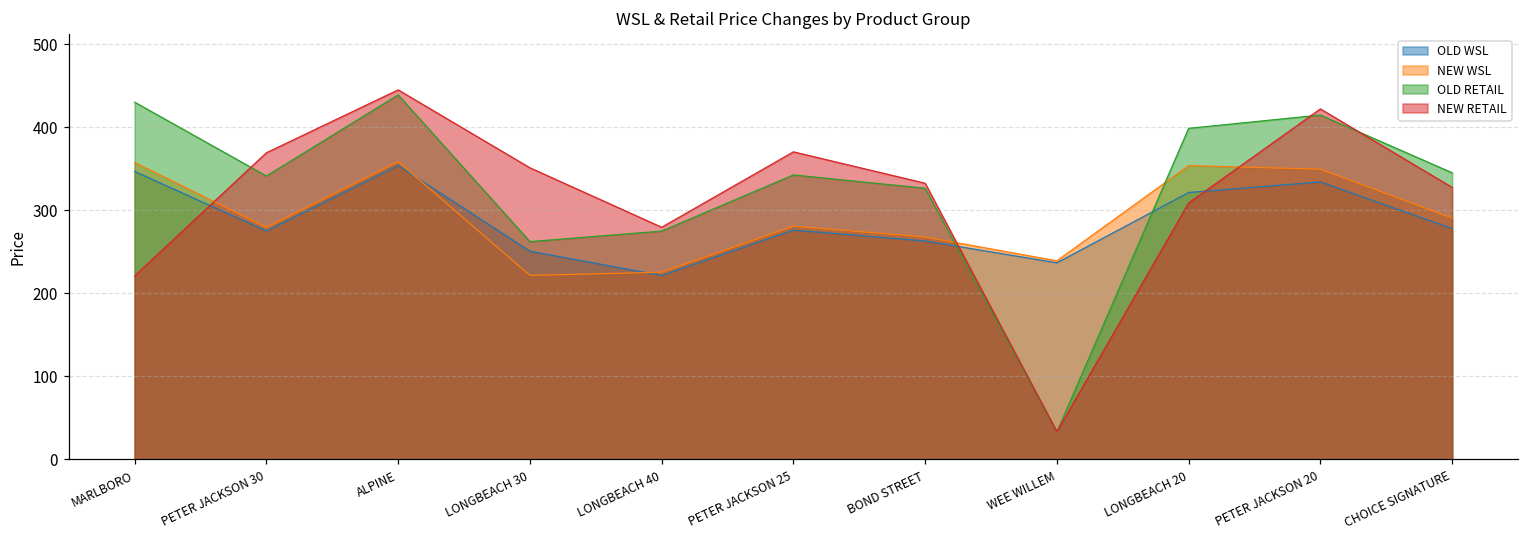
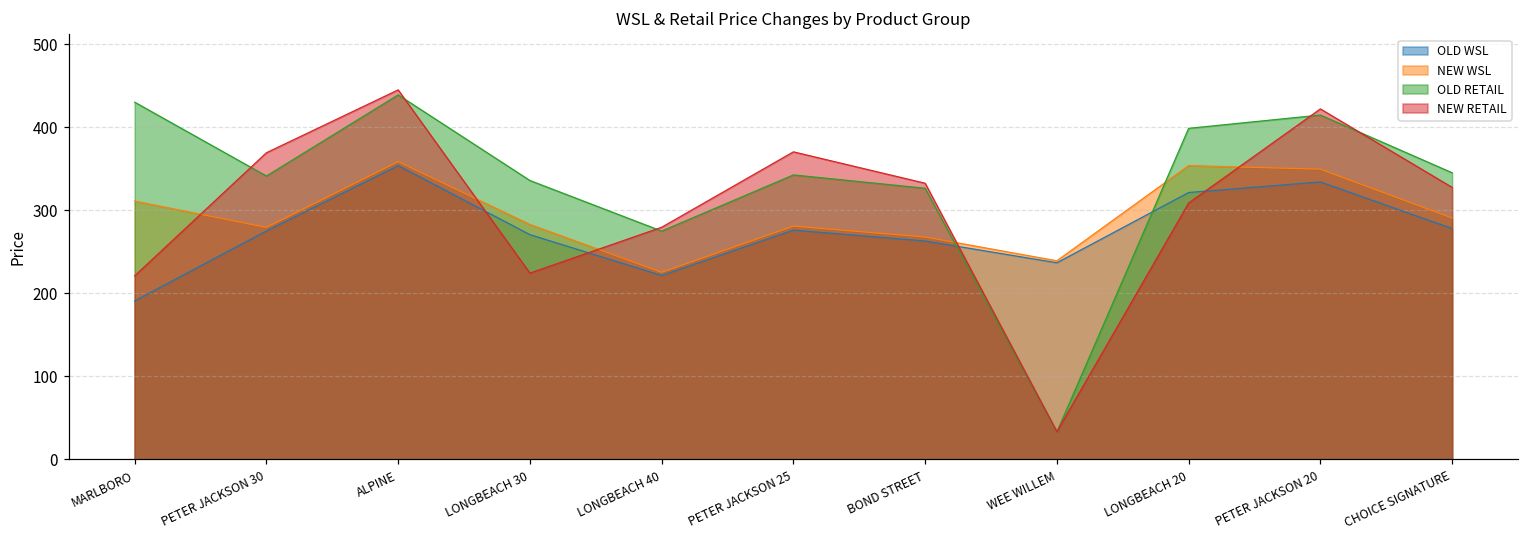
OLD WSL, MARLBORO: 350 -> 190
NEW WSL, MARLBORO: 360 -> 310
OLD WSL, LONGBEACH 30: 250 -> 270
NEW WSL, LONGBEACH 30: 220 -> 280
OLD RETAIL, LONGBEACH 30: 260 -> 340
NEW RETAIL, LONGBEACH 30: 350 -> 220
